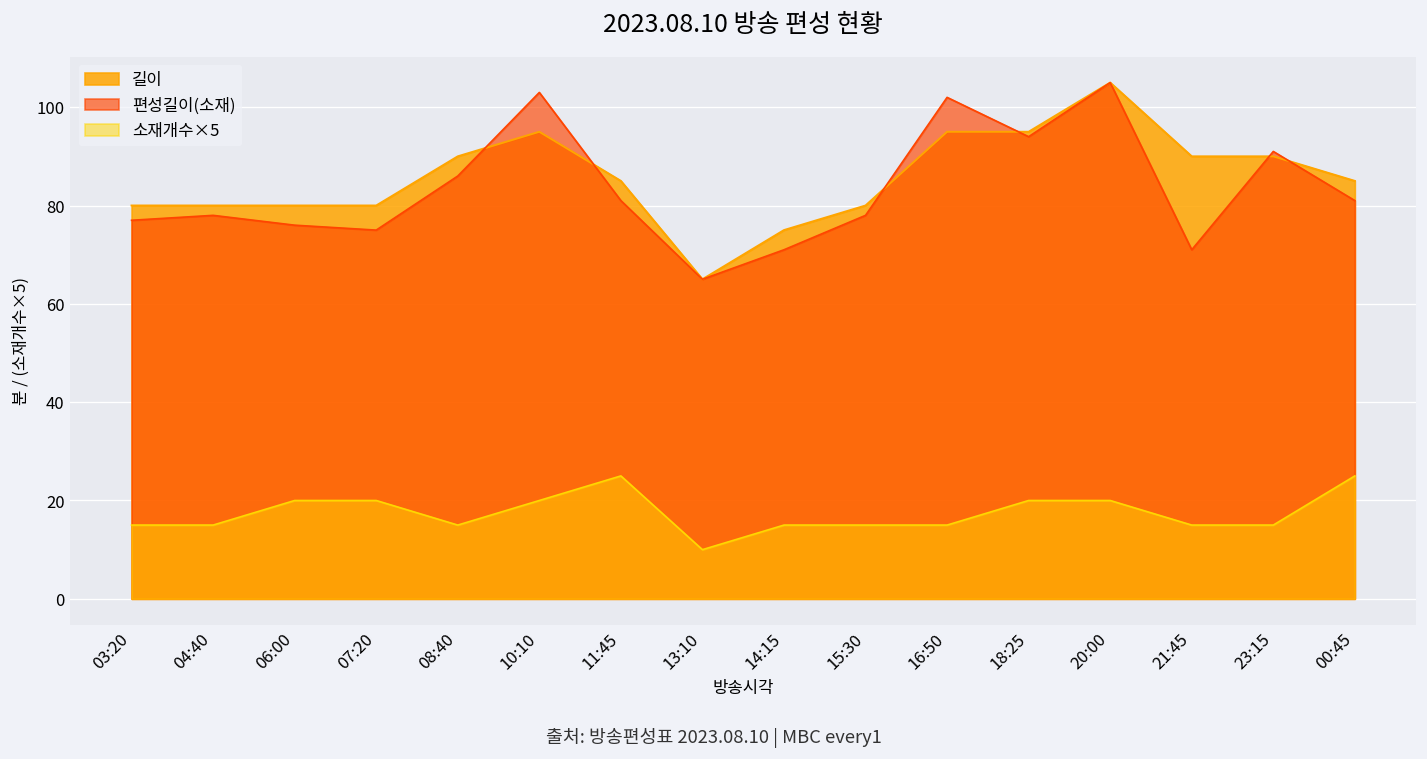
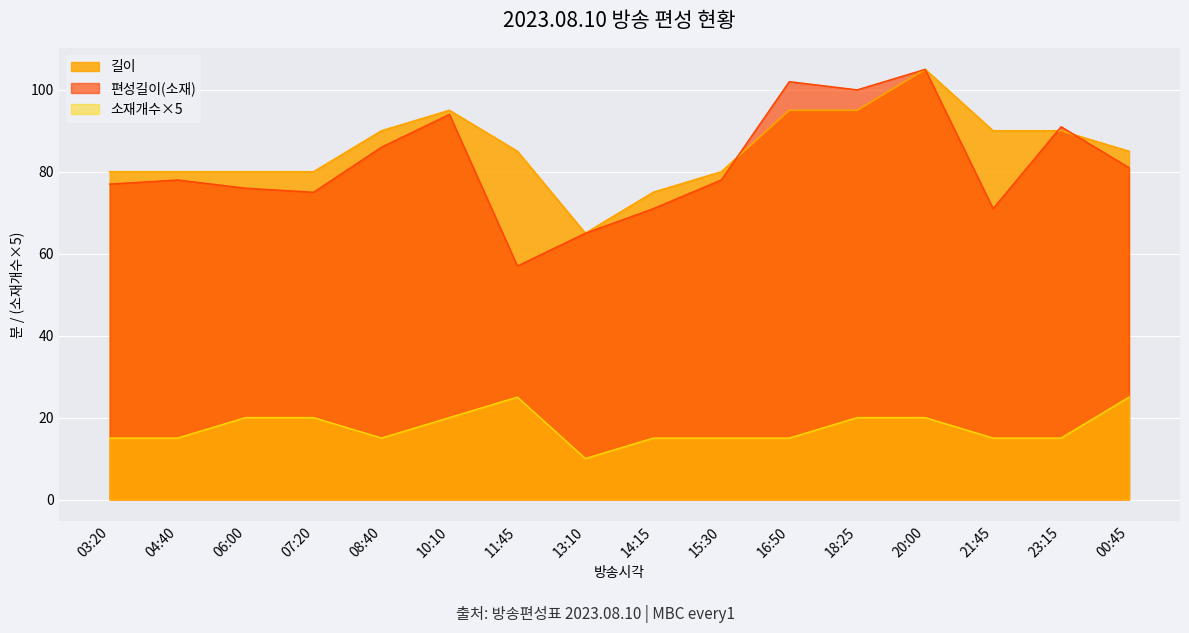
편성길이(소재), 10:10: 103 -> 94
편성길이(소재), 11:45: 81 -> 57
편성길이(소재), 18:25: 94 -> 100
